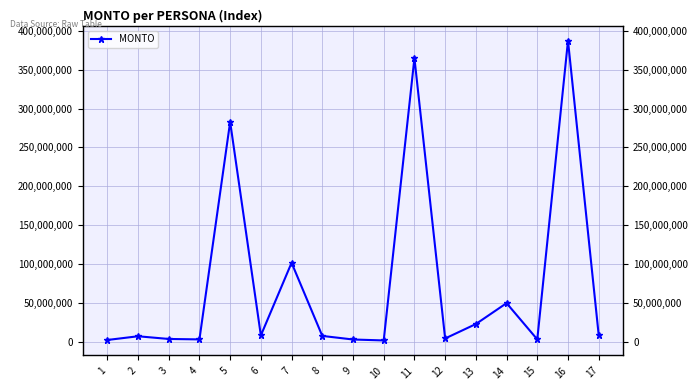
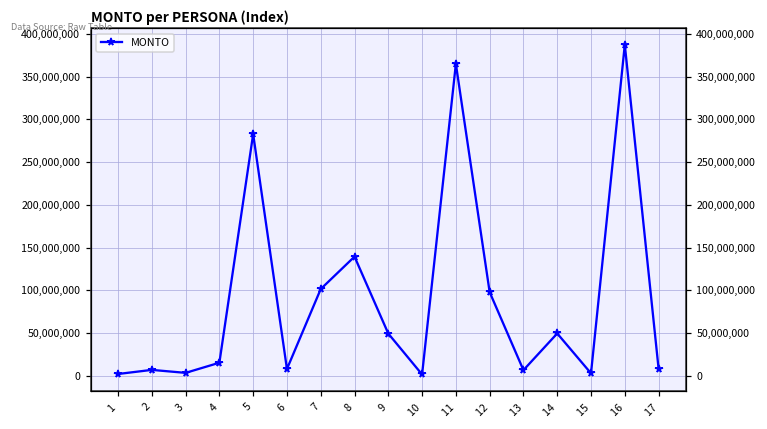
4: 0 -> 20,000,000
8: 10,000,000 -> 140,000,000
9: 0 -> 50,000,000
12: 0 -> 100,000,000
13: 20,000,000 -> 10,000,000
